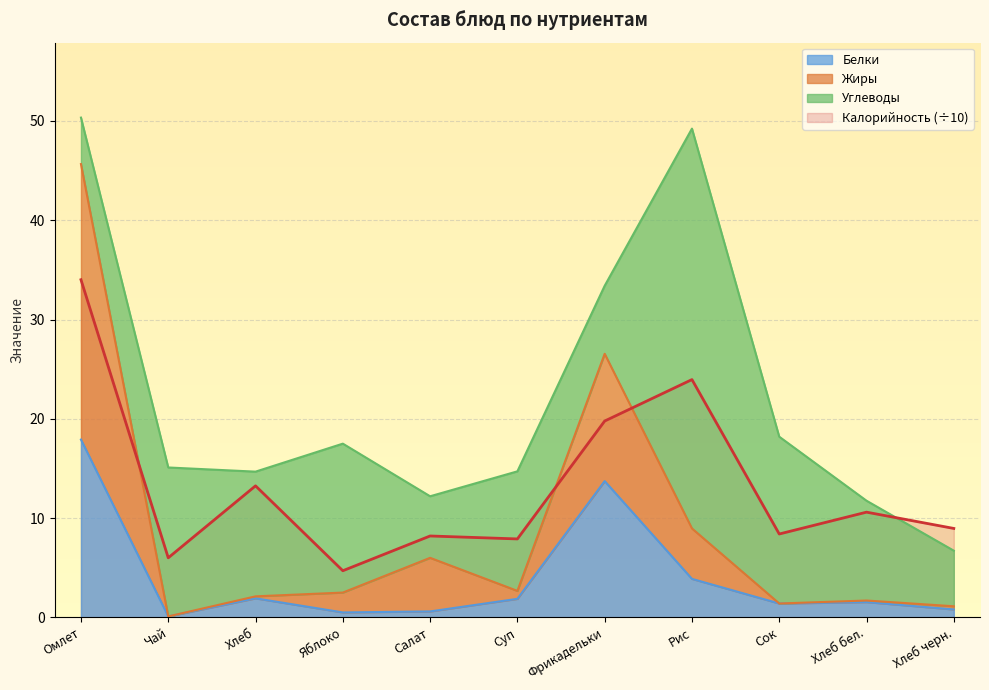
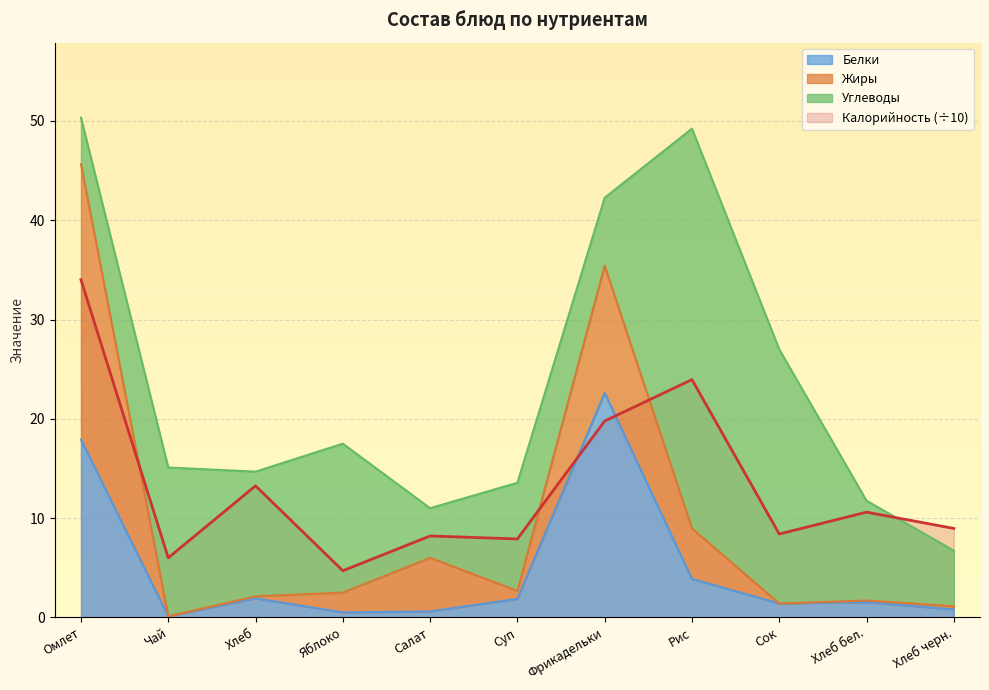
Углеводы, Салат: 6 -> 5
Углеводы, Суп: 12 -> 11
Белки, Фрикадельки: 14 -> 23
Углеводы, Сок: 17 -> 26
